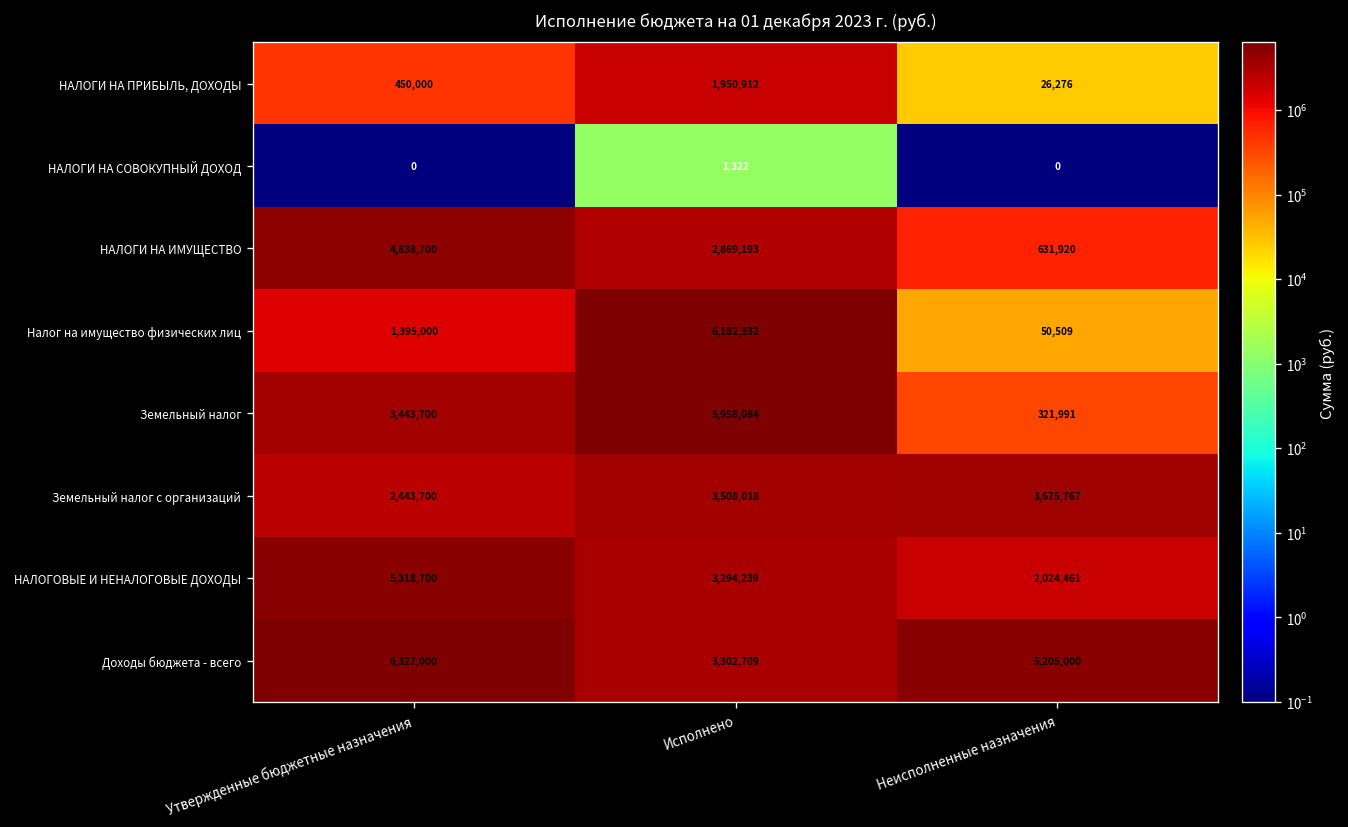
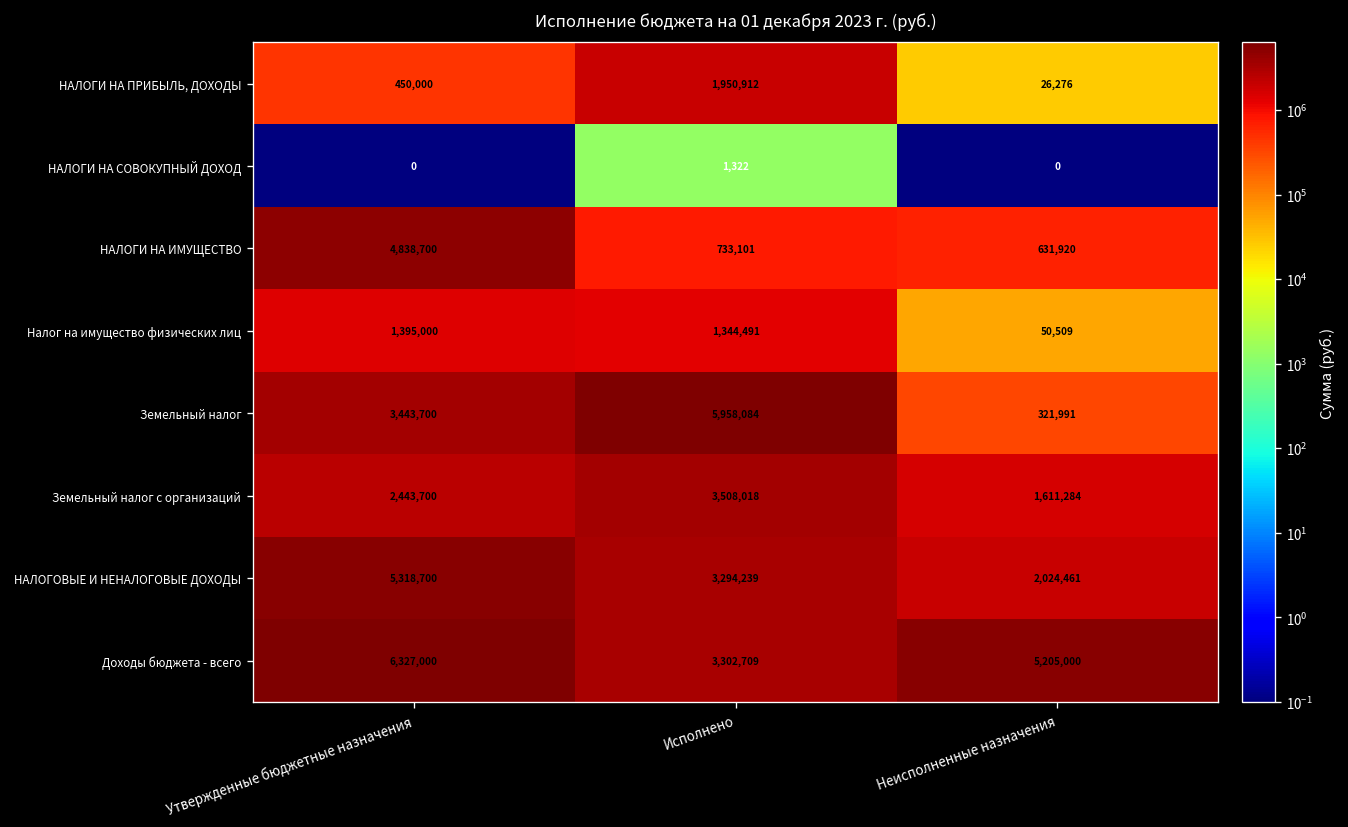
НАЛОГИ НА ИМУЩЕСТВО, Исполнено: 2,869,193 -> 733,101
Налог на имущество физических лиц, Исполнено: 6,182,332 -> 1,344,491
Земельный налог с организаций, Неисполненные назначения: 3,675,767 -> 1,611,284
